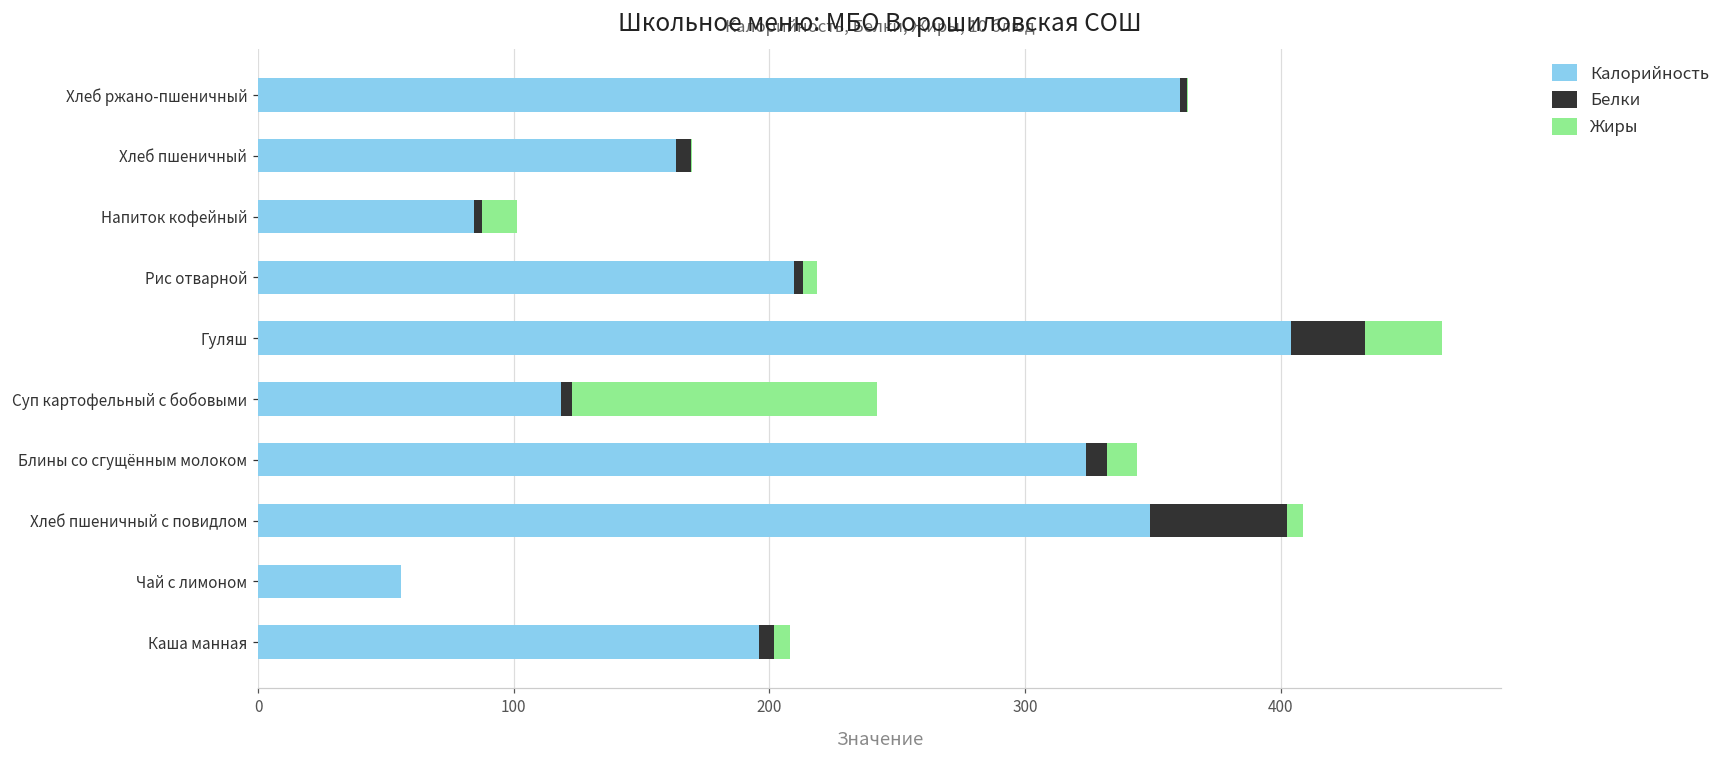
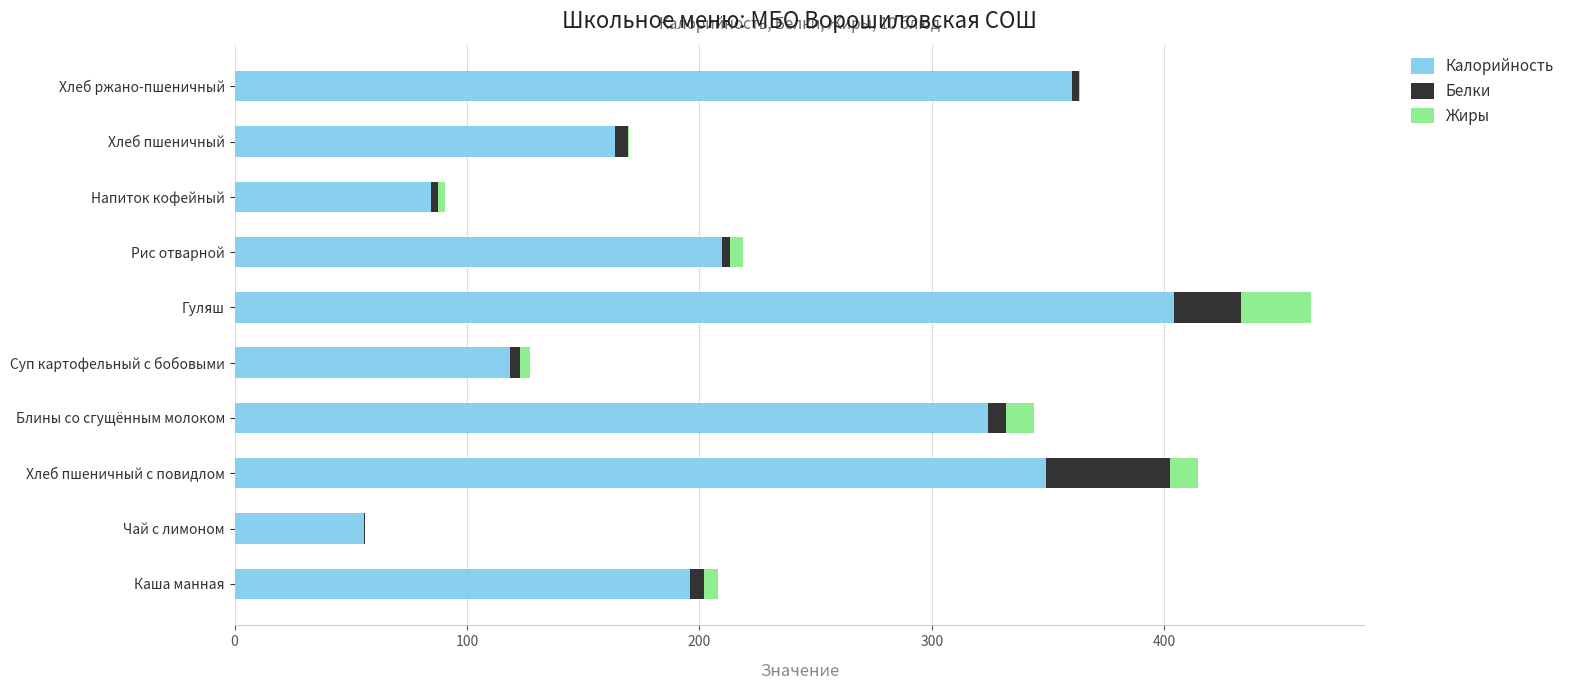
Жиры, Напиток кофейный: 13 -> 3
Жиры, Суп картофельный с бобовыми: 119 -> 4
Жиры, Хлеб пшеничный с повидлом: 6 -> 12
